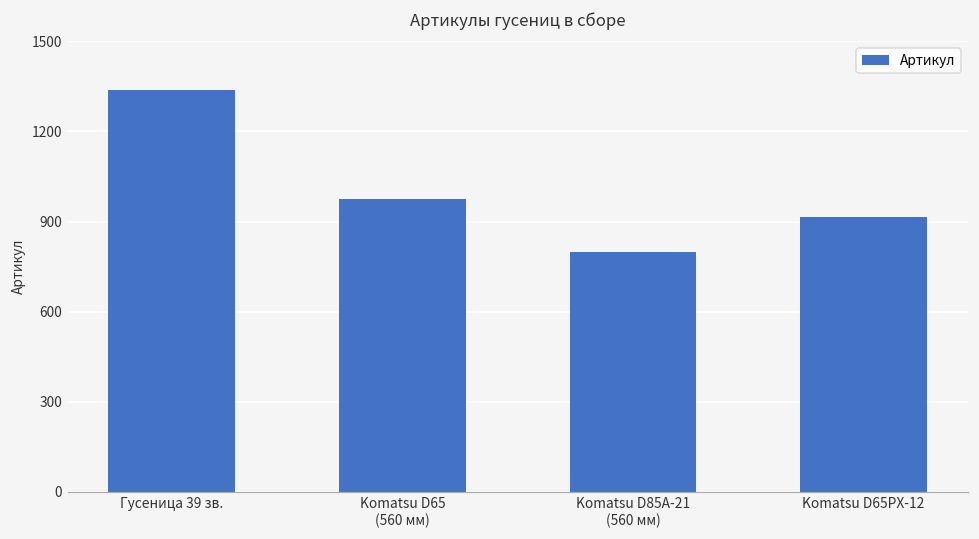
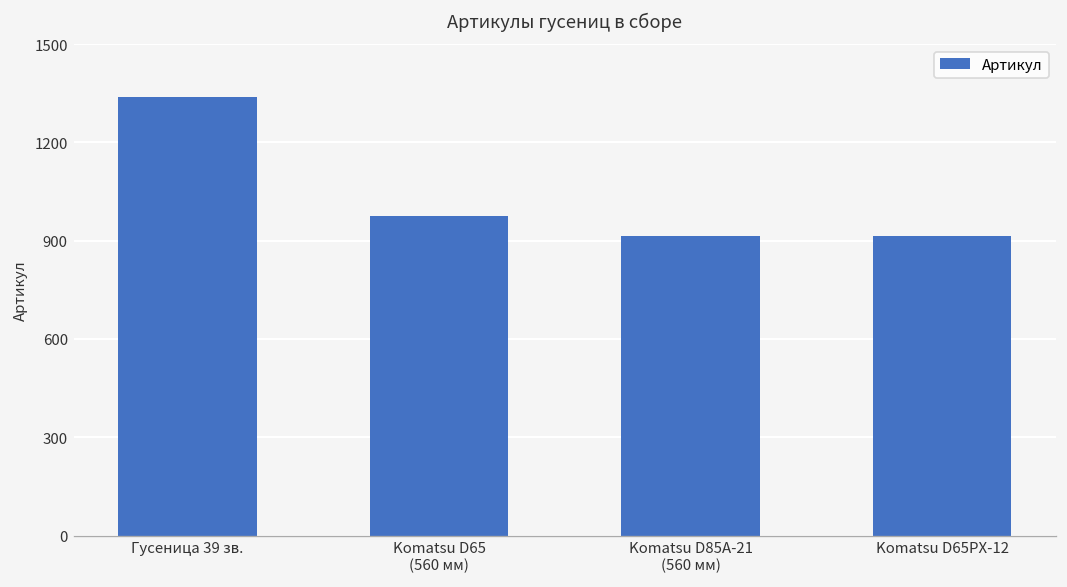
Komatsu D85A-21 (560 мм): 800 -> 910
